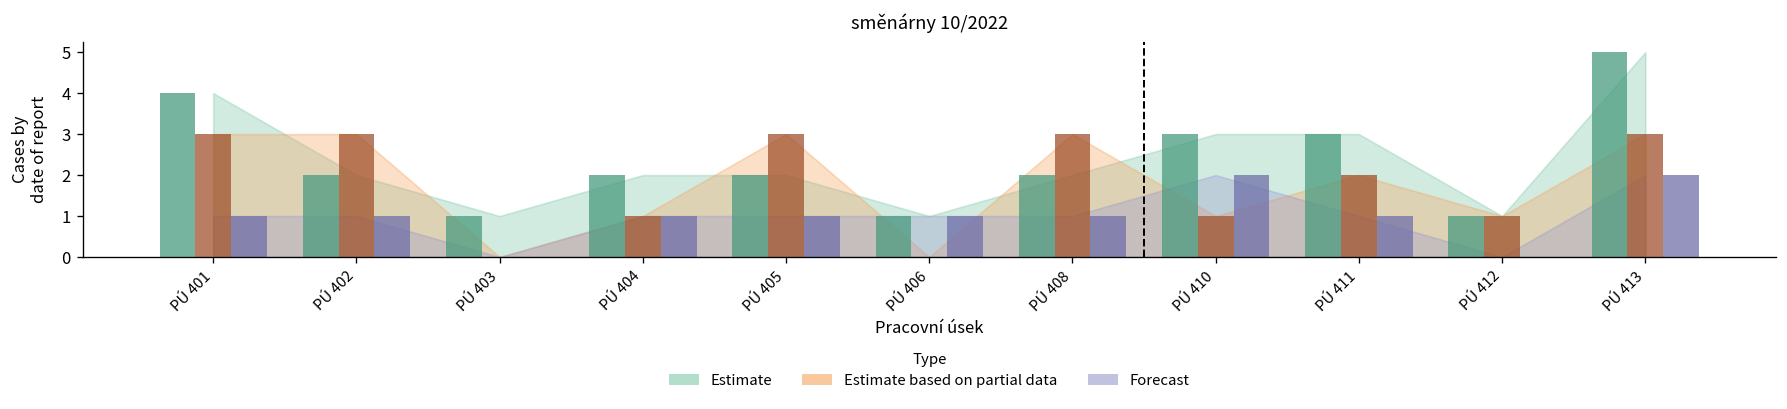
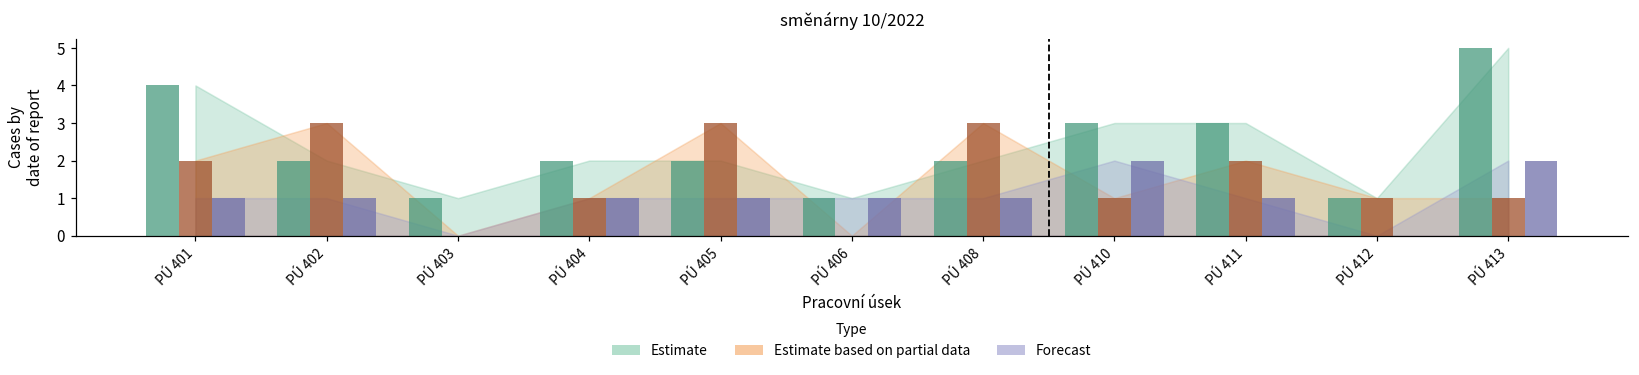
Estimate based on partial data, PÚ 401: 3 -> 2
Estimate based on partial data, PÚ 413: 3 -> 1
